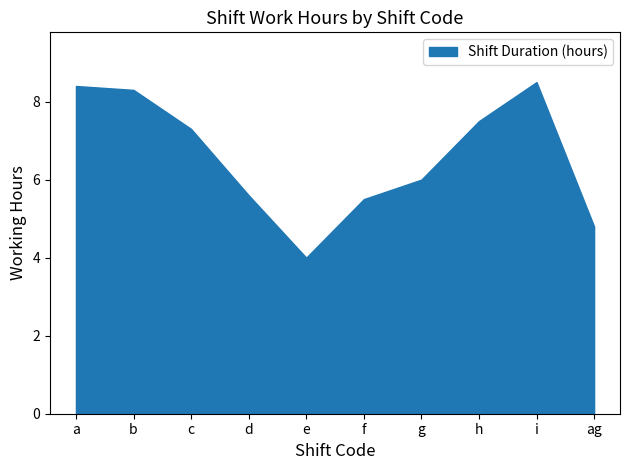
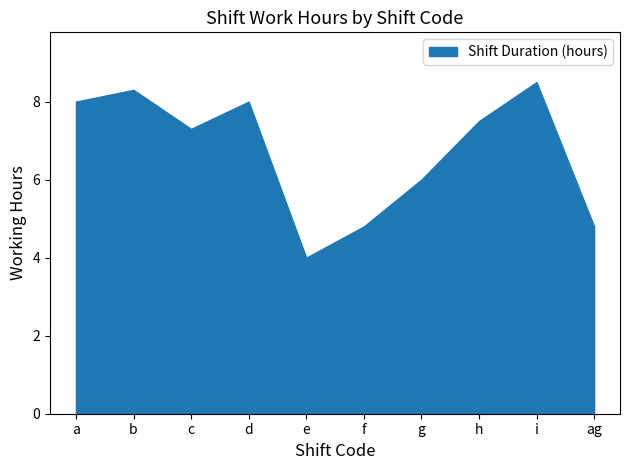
a: 8.4 -> 8.0
d: 5.6 -> 8.0
f: 5.5 -> 4.8
